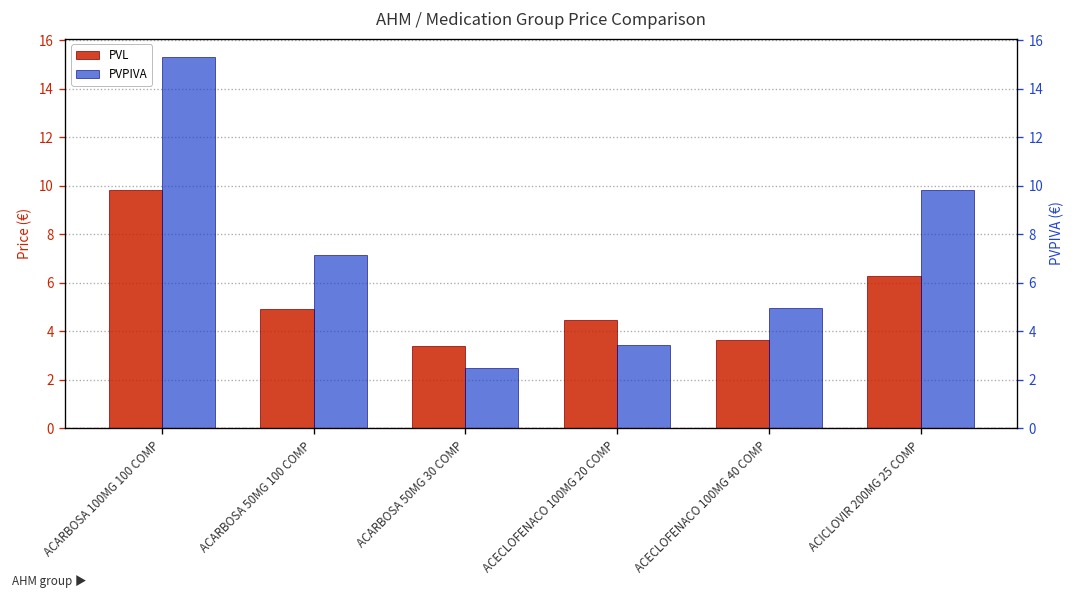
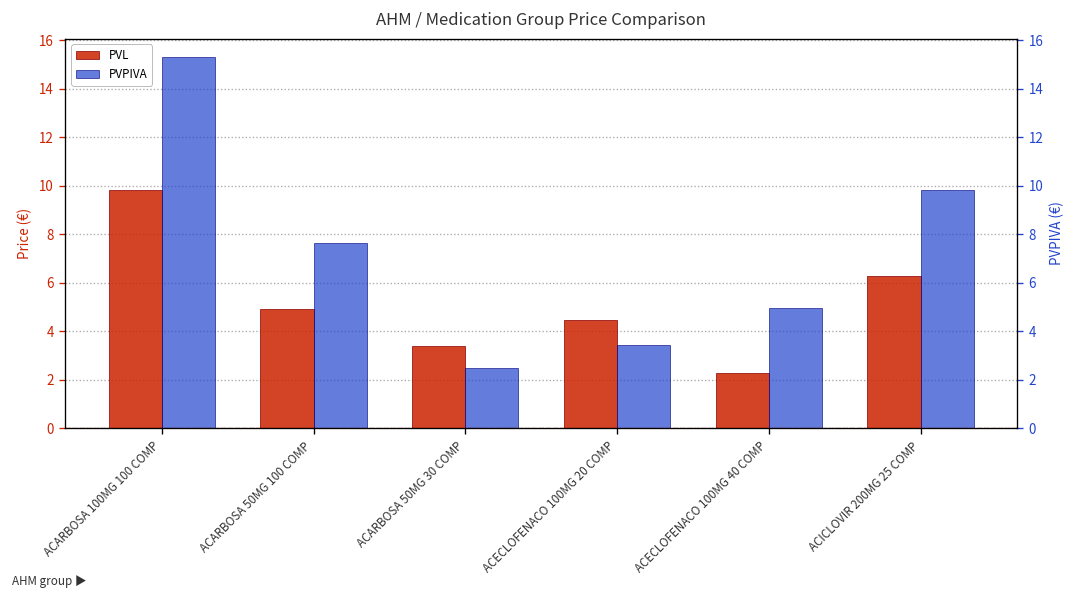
PVPIVA, ACARBOSA 50MG 100 COMP: 7.2 -> 7.7
PVL, ACECLOFENACO 100MG 40 COMP: 3.6 -> 2.3
